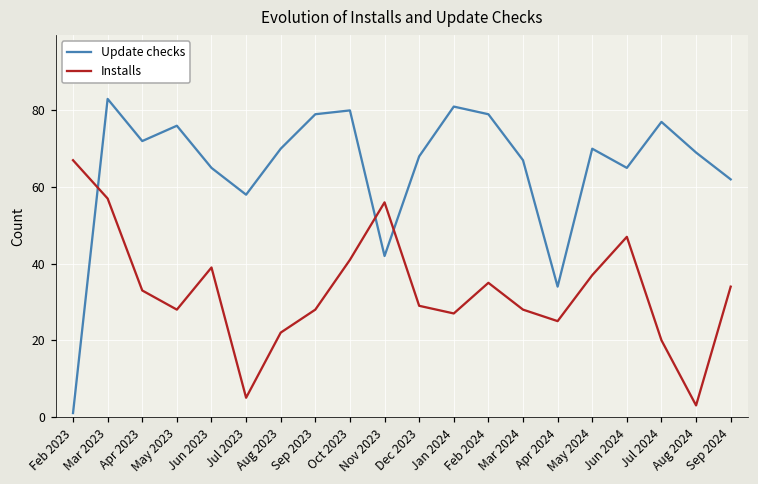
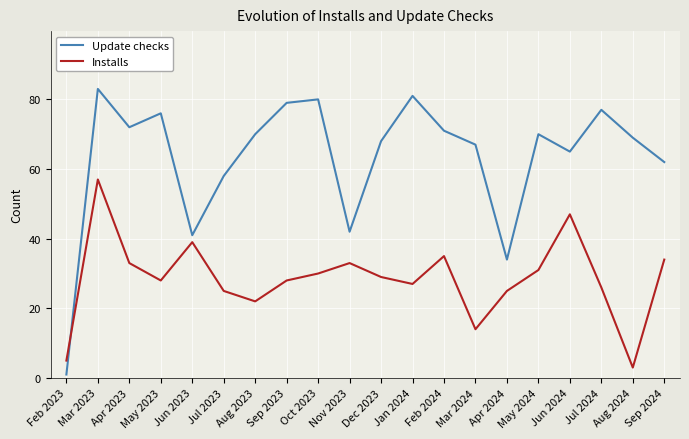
Installs, Feb 2023: 67 -> 5
Update checks, Jun 2023: 65 -> 41
Installs, Jul 2023: 5 -> 25
Installs, Oct 2023: 41 -> 30
Installs, Nov 2023: 56 -> 33
Update checks, Feb 2024: 79 -> 71
Installs, Mar 2024: 28 -> 14
Installs, May 2024: 37 -> 31
Installs, Jul 2024: 20 -> 26
